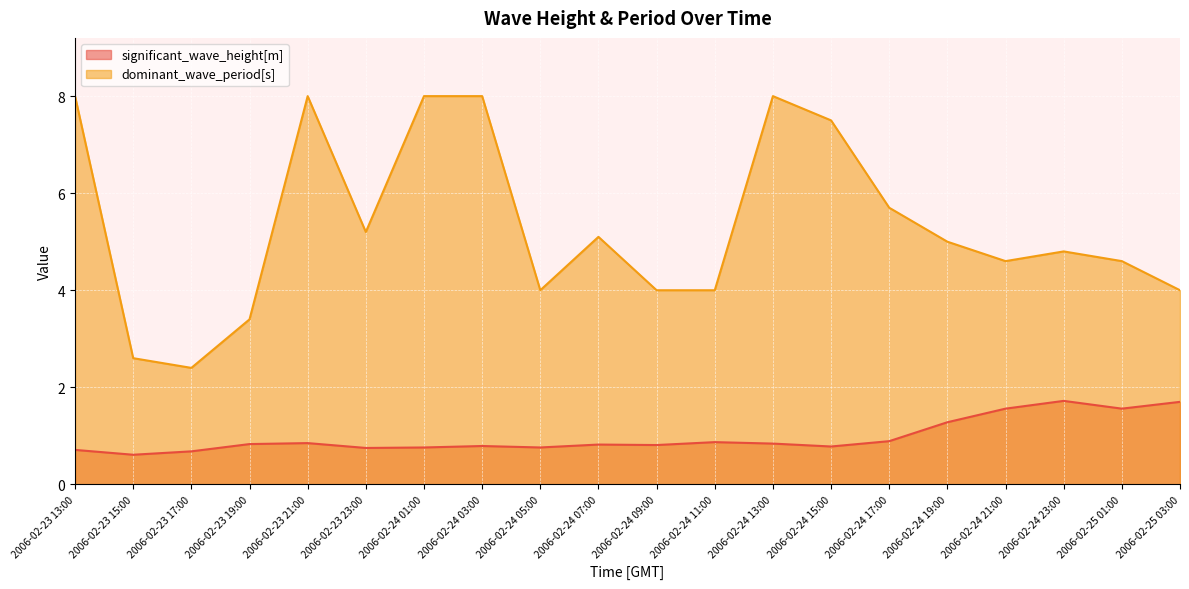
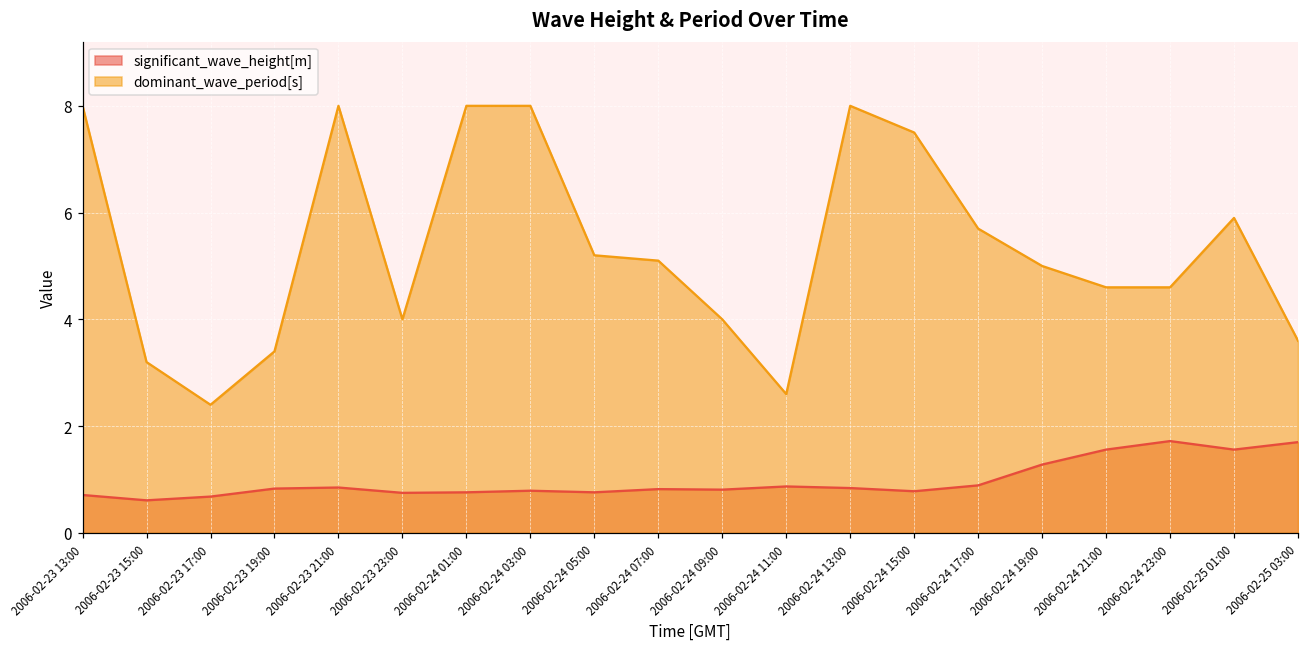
dominant_wave_period[s], 2006-02-23 15:00: 2.6 -> 3.2
dominant_wave_period[s], 2006-02-23 23:00: 5.2 -> 4.0
dominant_wave_period[s], 2006-02-24 05:00: 4.0 -> 5.2
dominant_wave_period[s], 2006-02-24 11:00: 4.0 -> 2.6
dominant_wave_period[s], 2006-02-24 23:00: 4.8 -> 4.6
dominant_wave_period[s], 2006-02-25 01:00: 4.6 -> 5.9
dominant_wave_period[s], 2006-02-25 03:00: 4.0 -> 3.6
